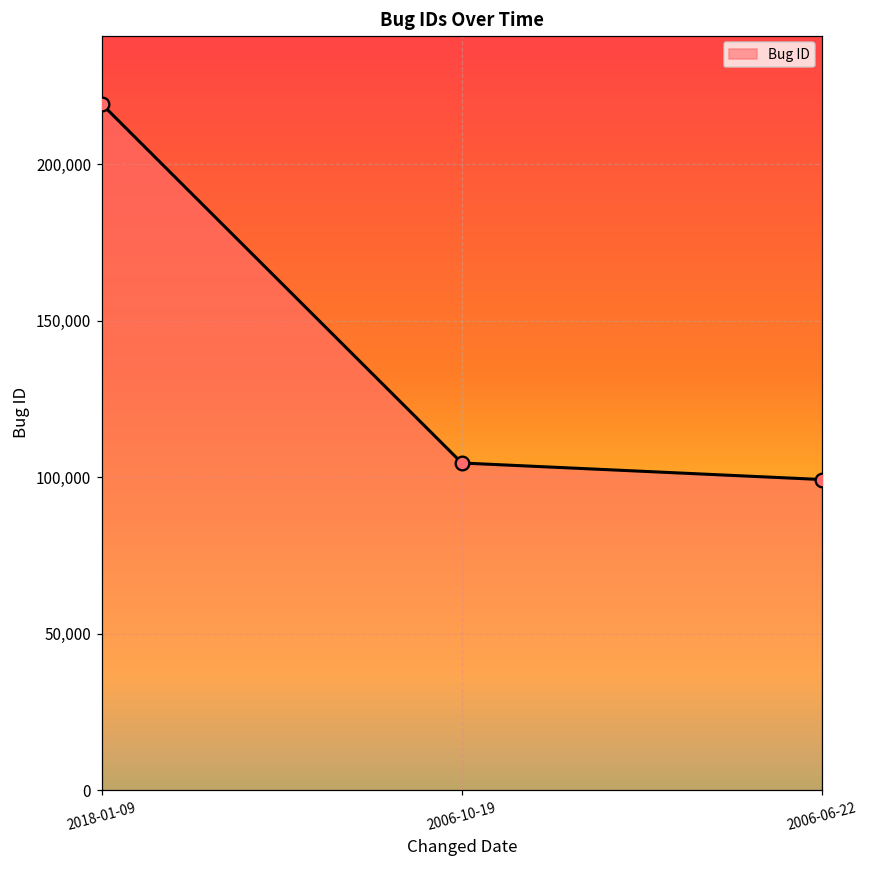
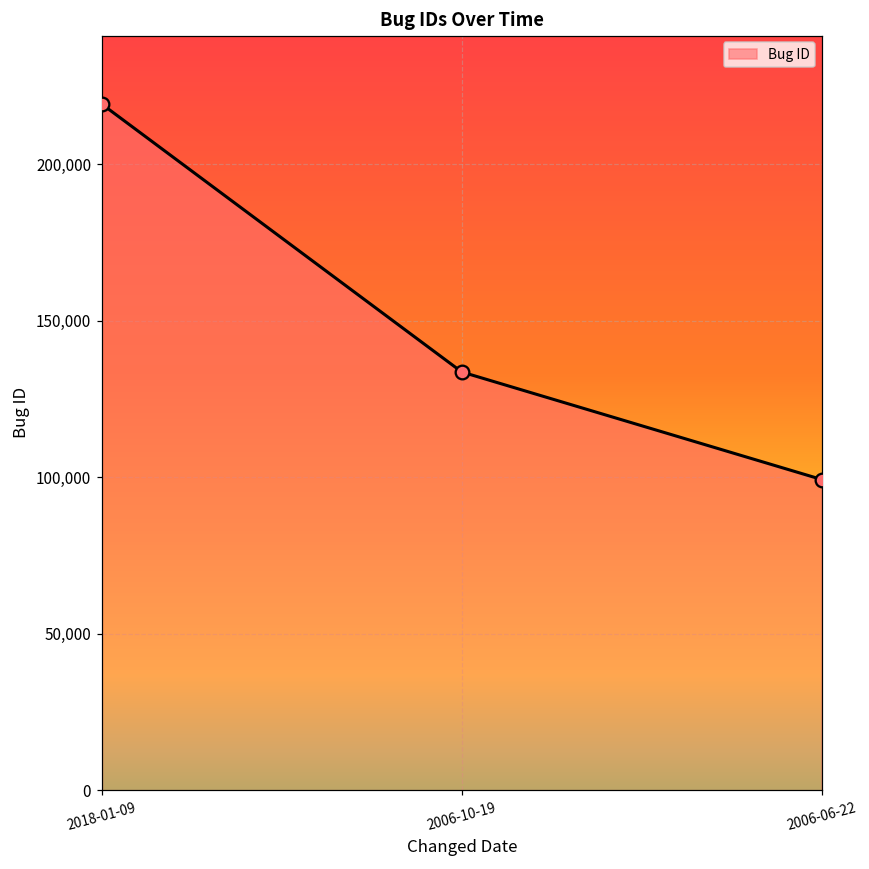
2006-10-19: 105,000 -> 134,000
